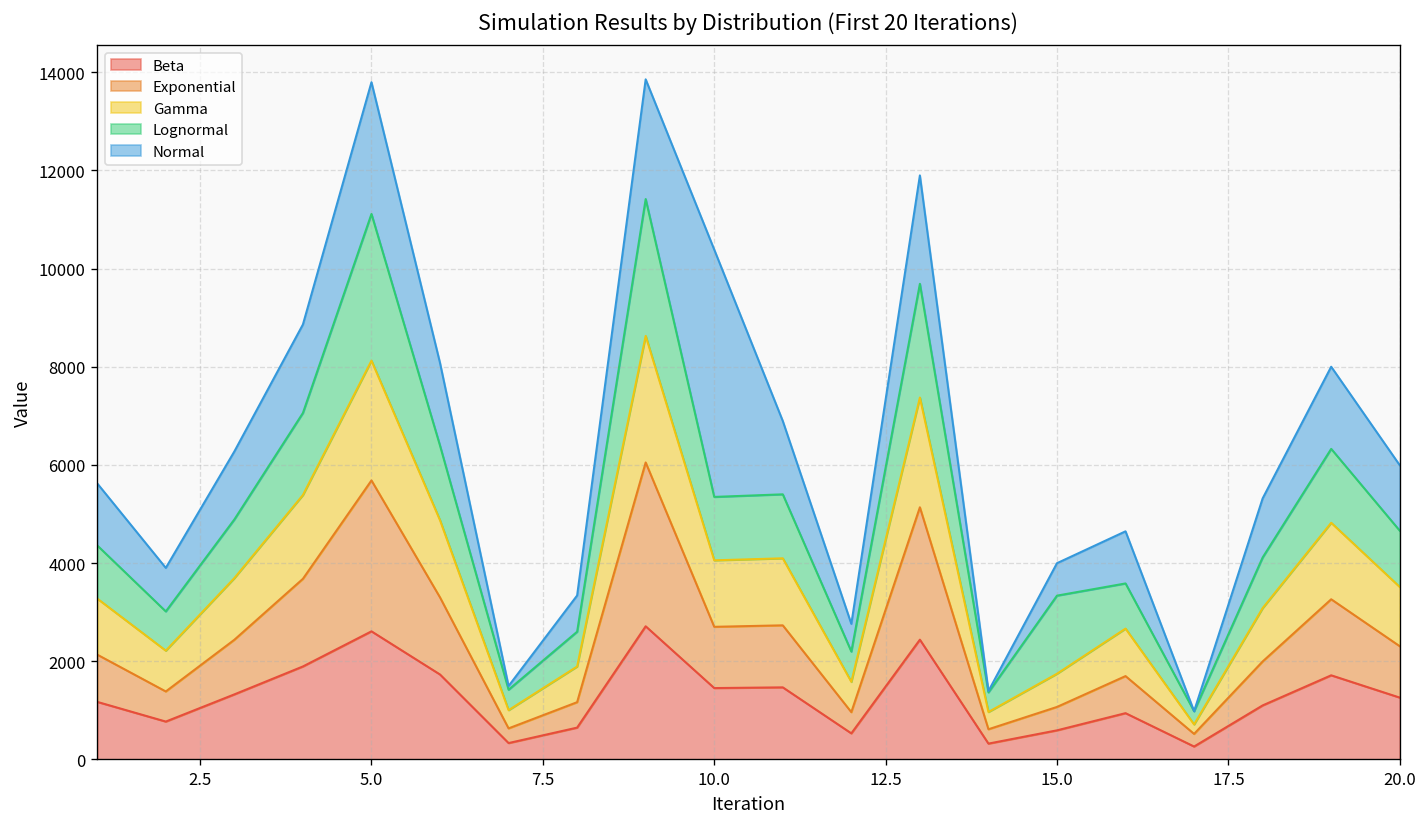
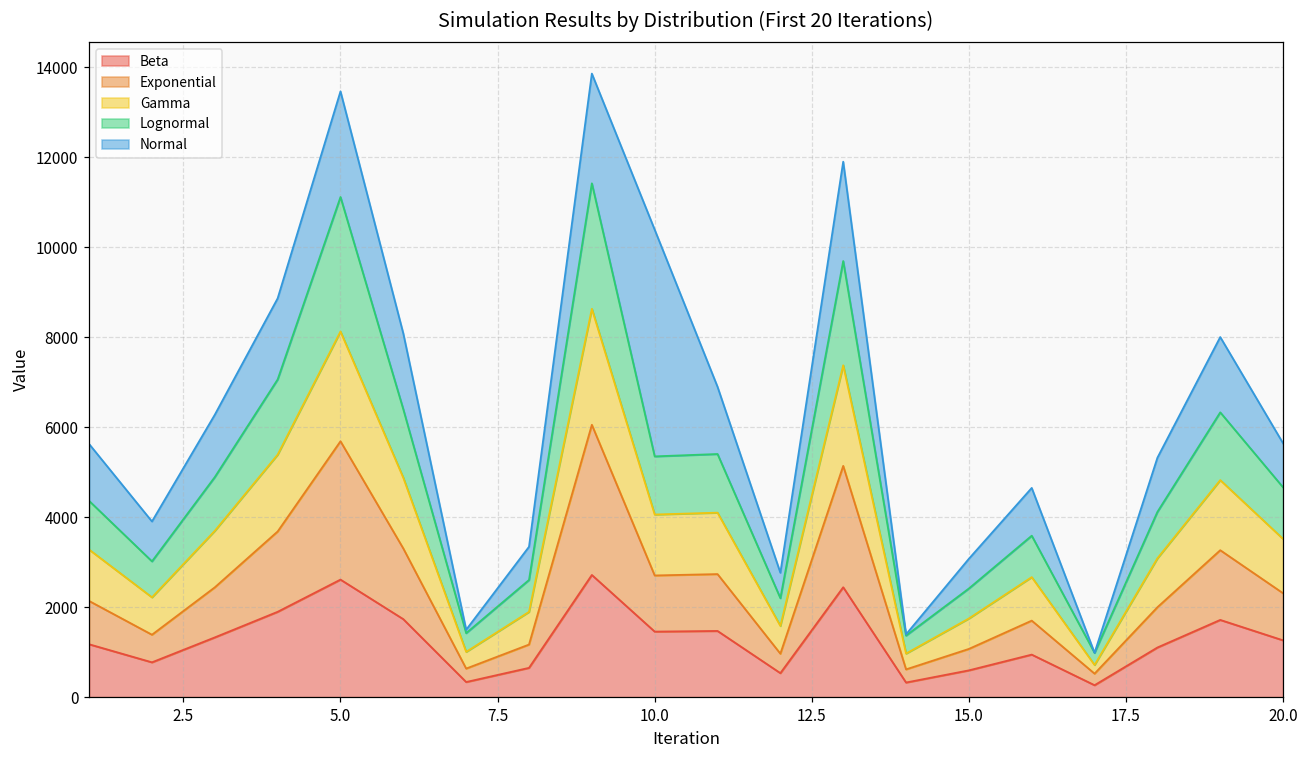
Normal, 5.0: 2700 -> 2300
Lognormal, 15.0: 1600 -> 700
Normal, 20.0: 1300 -> 1000
